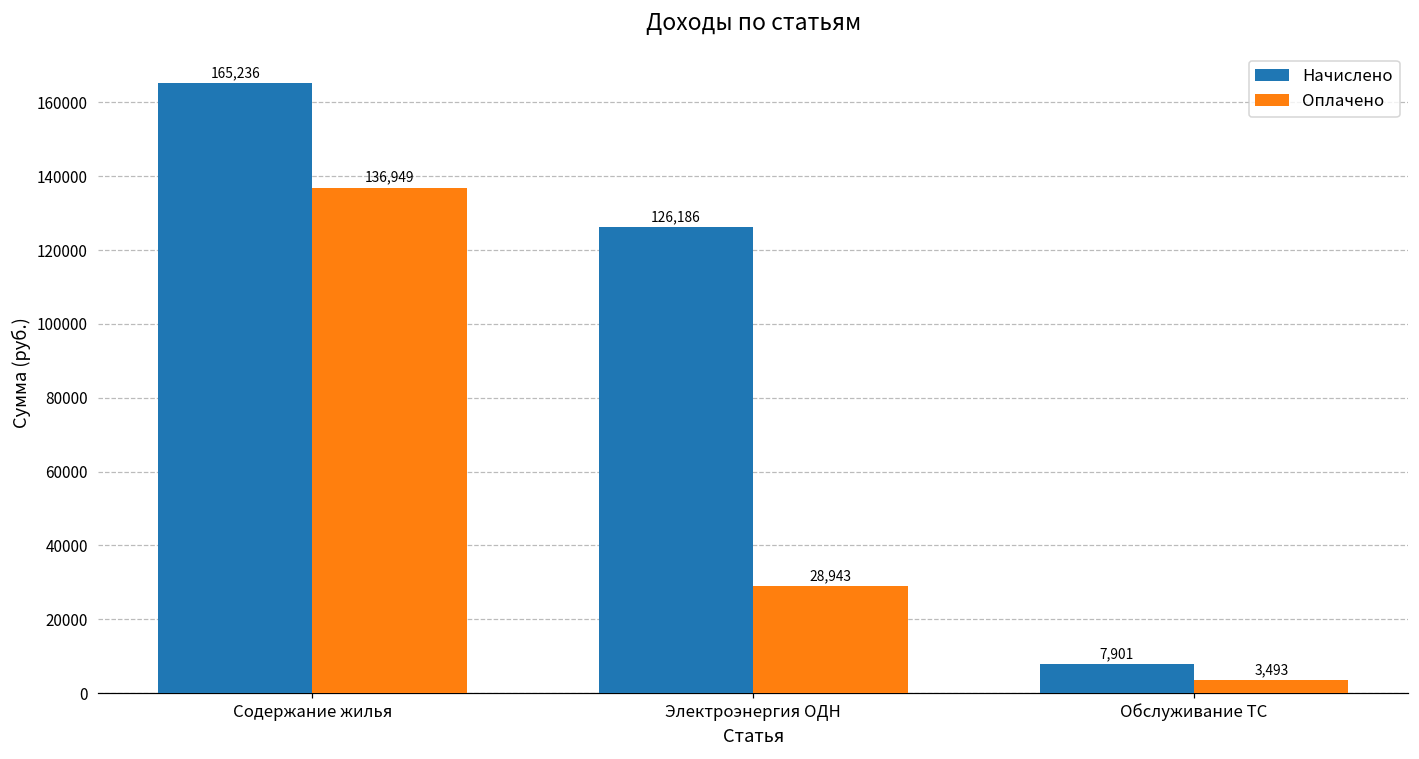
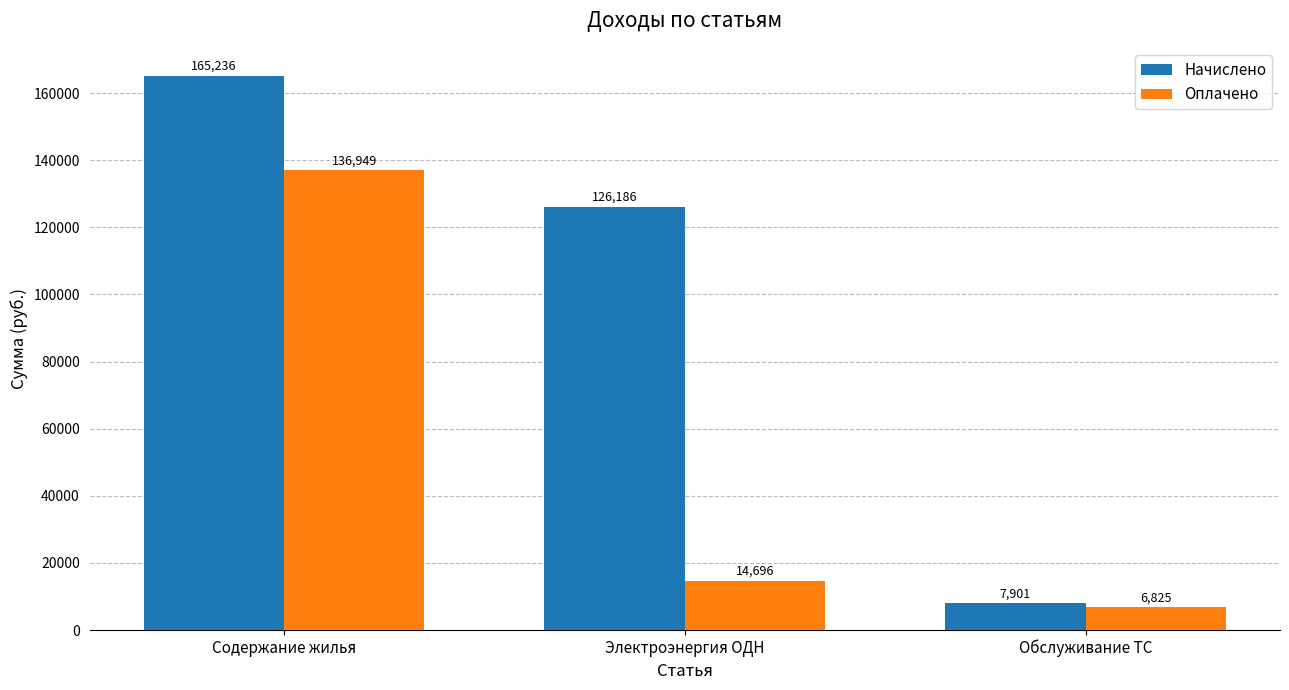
Оплачено, Электроэнергия ОДН: 28,943 -> 14,696
Оплачено, Обслуживание ТС: 3,493 -> 6,825
